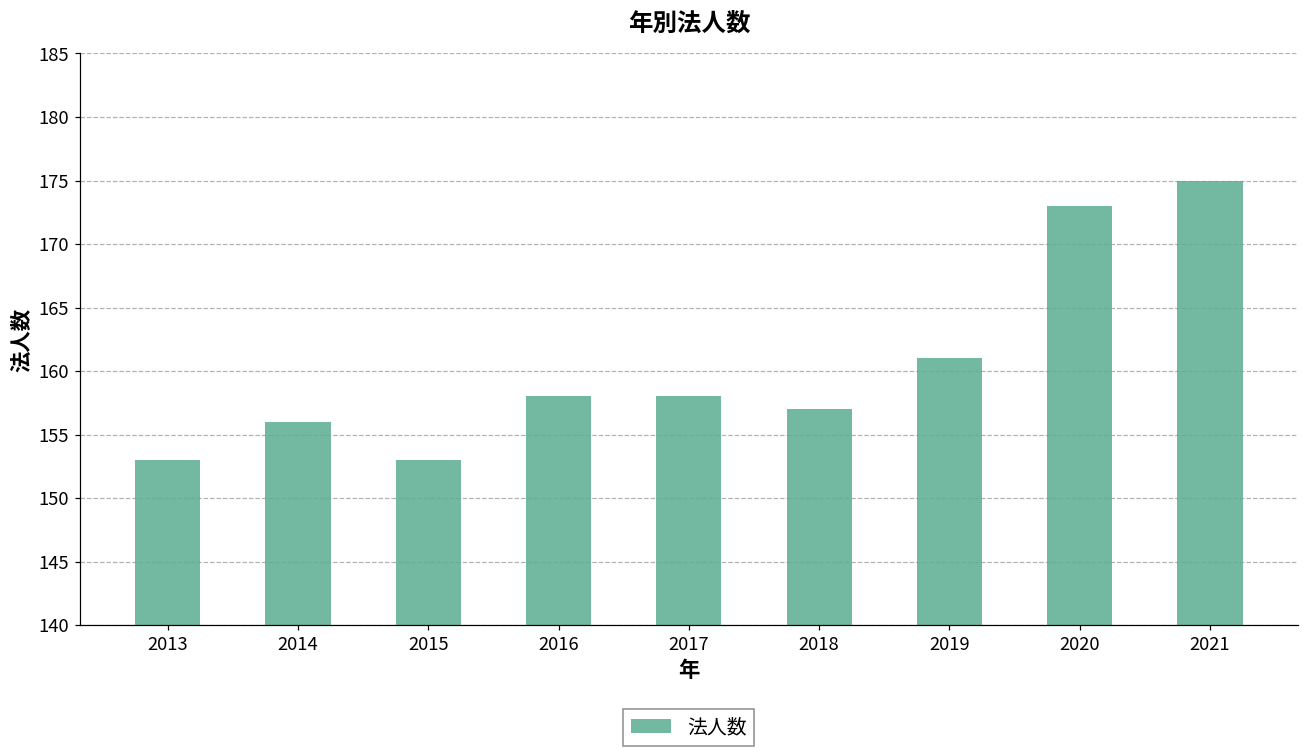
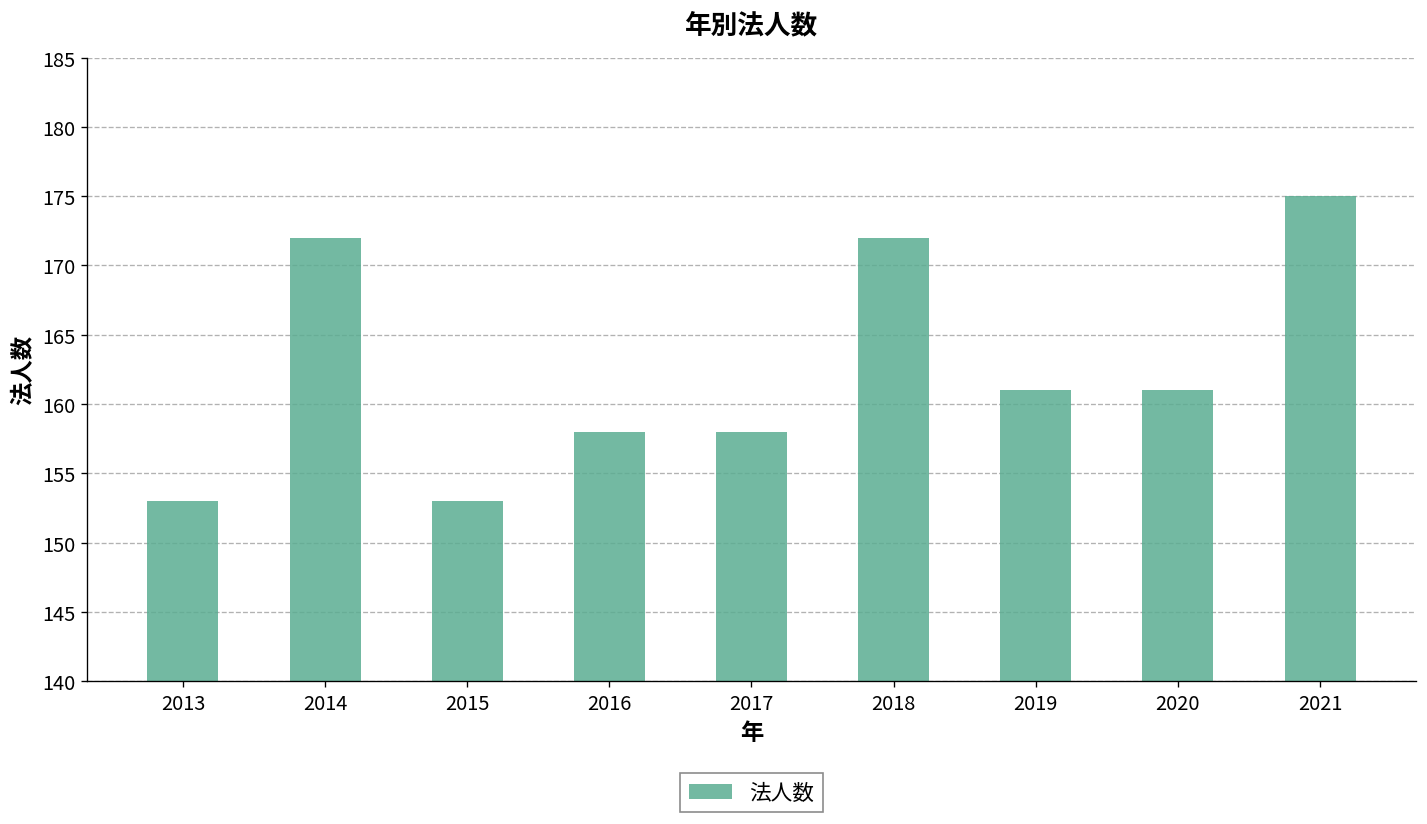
2014: 156 -> 172
2018: 157 -> 172
2020: 173 -> 161
